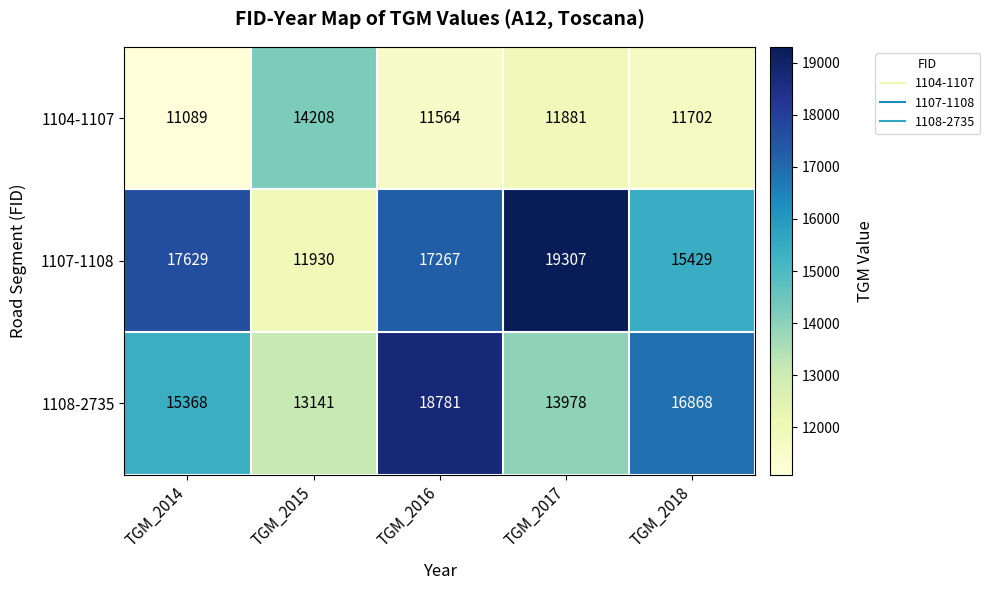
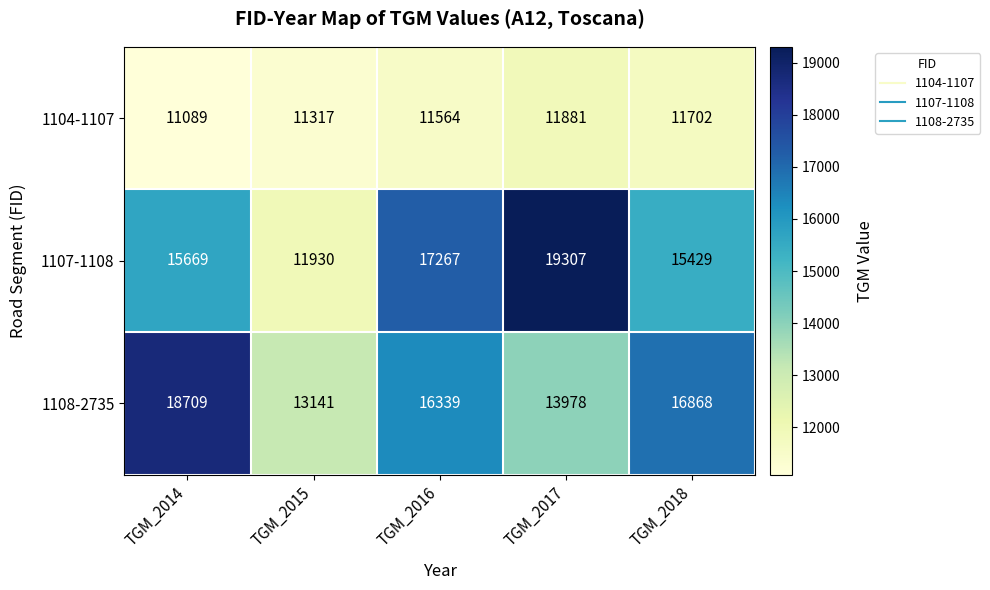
1104-1107, TGM_2015: 14208 -> 11317
1107-1108, TGM_2014: 17629 -> 15669
1108-2735, TGM_2014: 15368 -> 18709
1108-2735, TGM_2016: 18781 -> 16339
